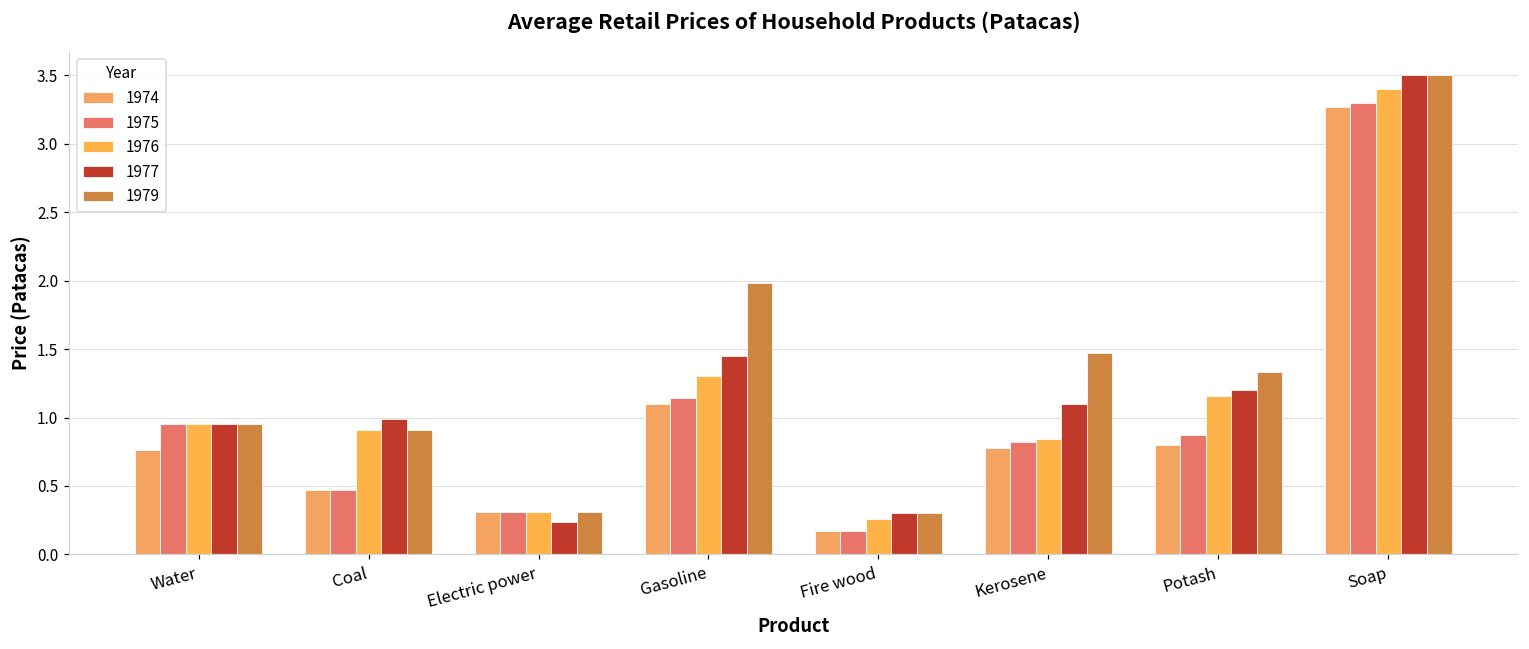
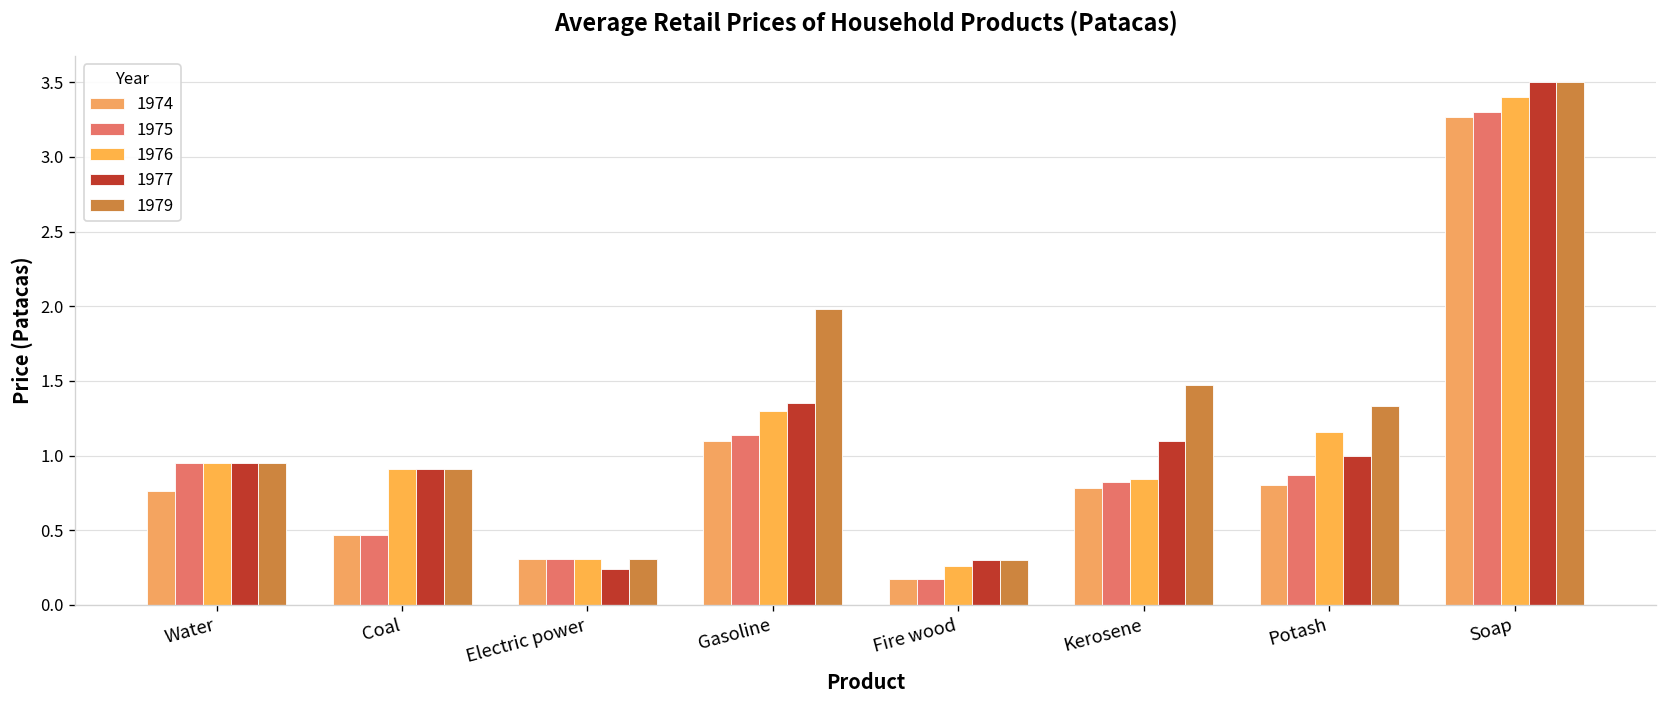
1977, Coal: 0.99 -> 0.91
1977, Gasoline: 1.45 -> 1.35
1977, Potash: 1.2 -> 1.0
